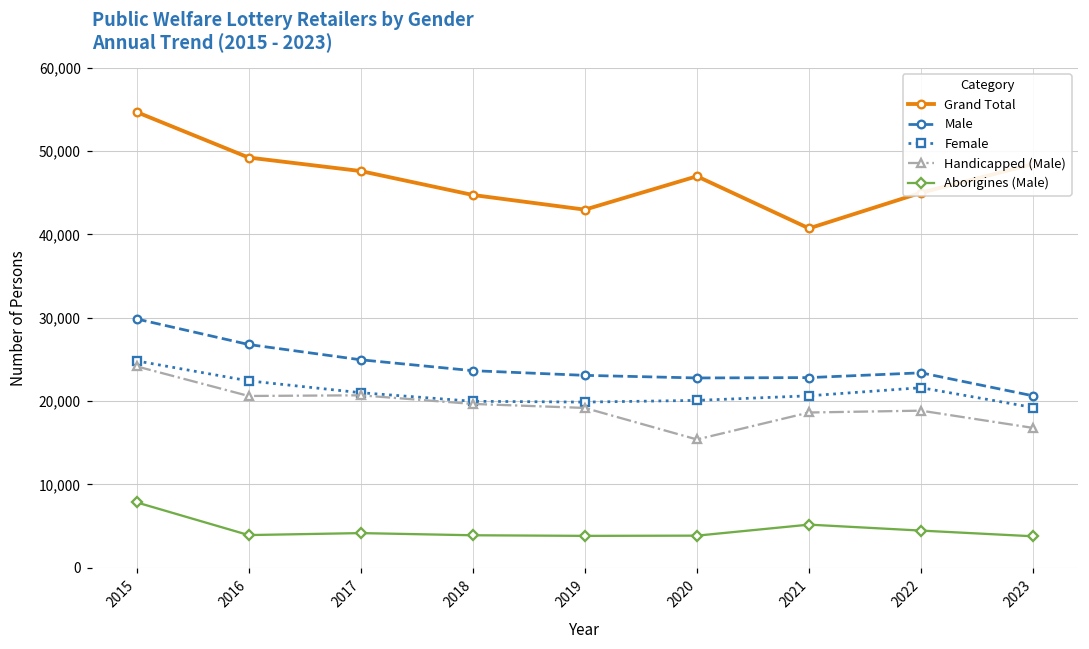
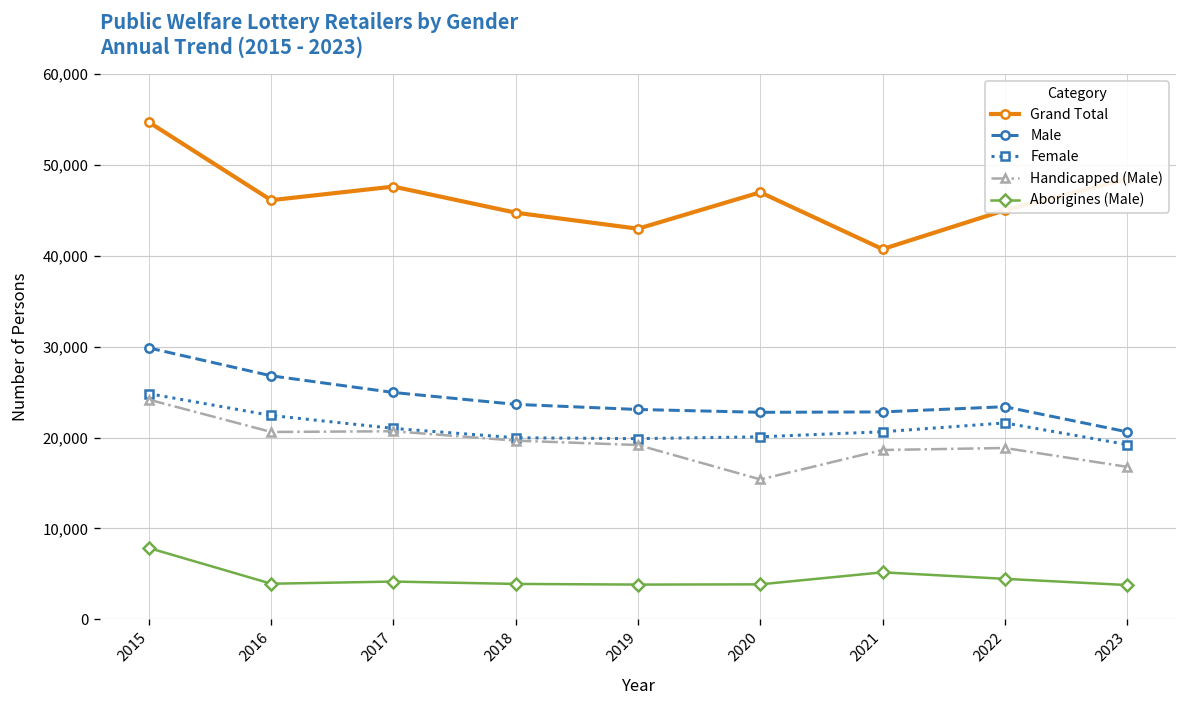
Grand Total, 2016: 49,000 -> 46,000
